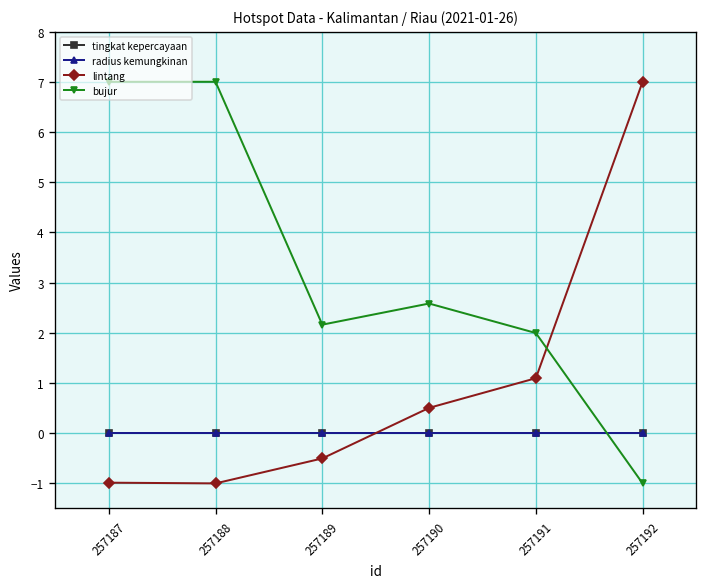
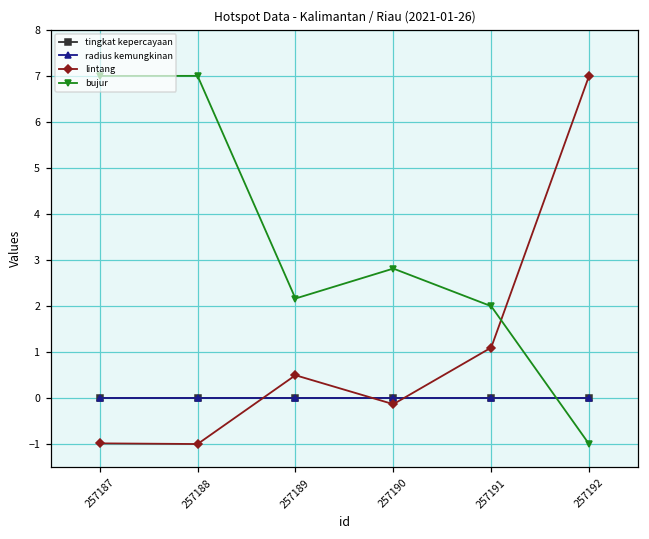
lintang, 257189: -0.5 -> 0.5
lintang, 257190: 0.5 -> -0.1
bujur, 257190: 2.6 -> 2.8
